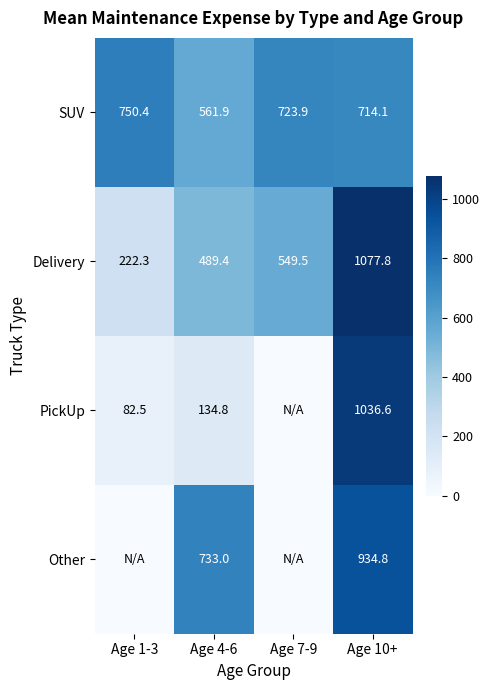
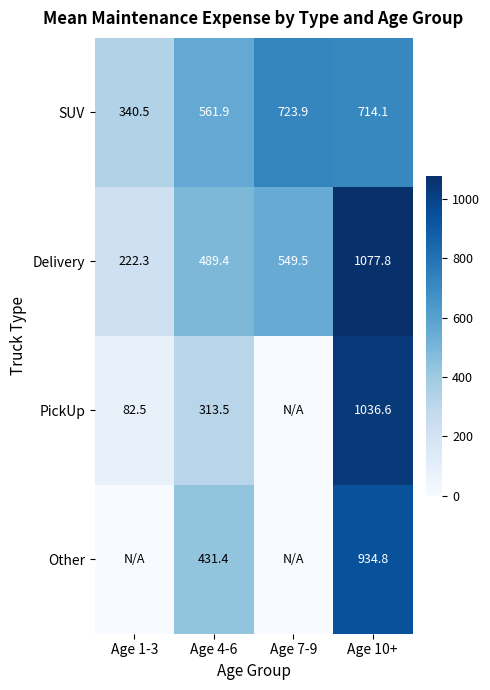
SUV, Age 1-3: 750.4 -> 340.5
PickUp, Age 4-6: 134.8 -> 313.5
Other, Age 4-6: 733.0 -> 431.4
